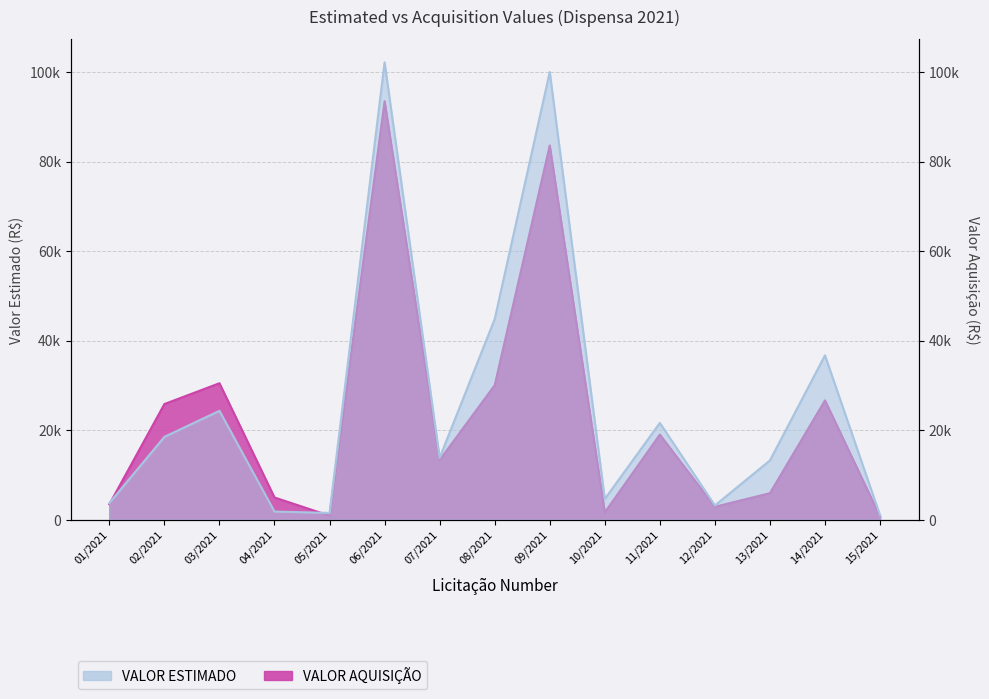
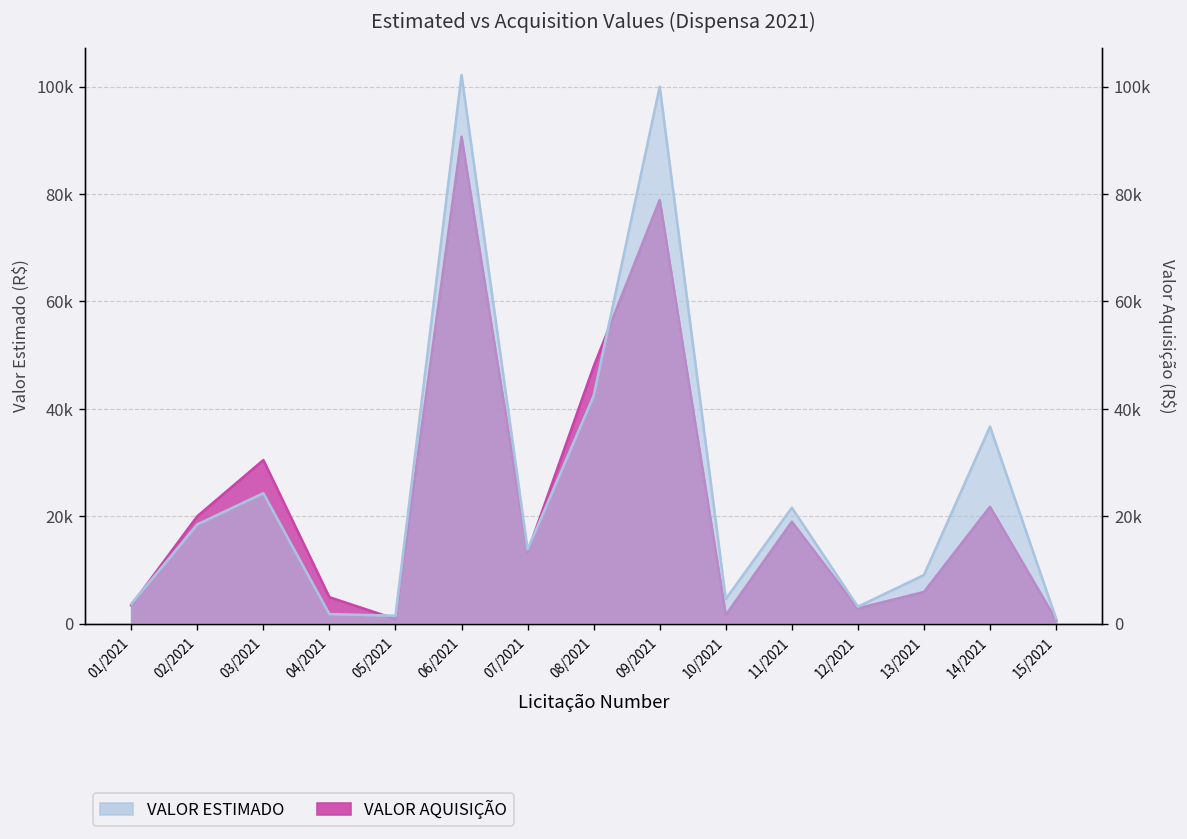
VALOR AQUISIÇÃO, 02/2021: 26000 -> 20000
VALOR AQUISIÇÃO, 06/2021: 93000 -> 91000
VALOR ESTIMADO, 08/2021: 45000 -> 42000
VALOR AQUISIÇÃO, 08/2021: 30000 -> 48000
VALOR AQUISIÇÃO, 09/2021: 84000 -> 79000
VALOR ESTIMADO, 13/2021: 13000 -> 9000
VALOR AQUISIÇÃO, 14/2021: 27000 -> 22000
